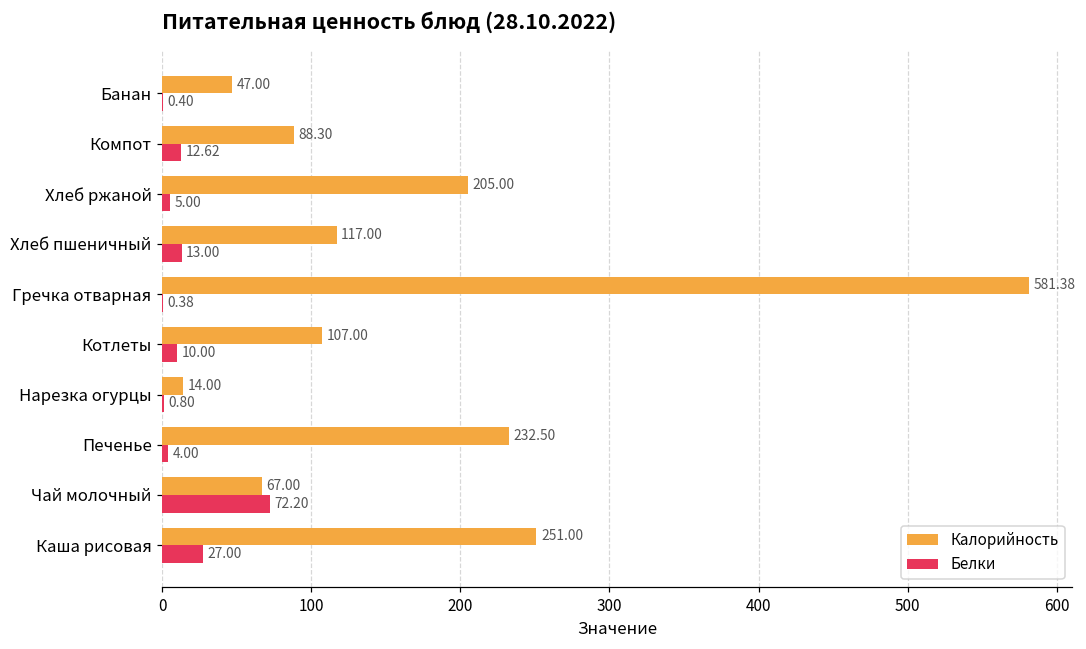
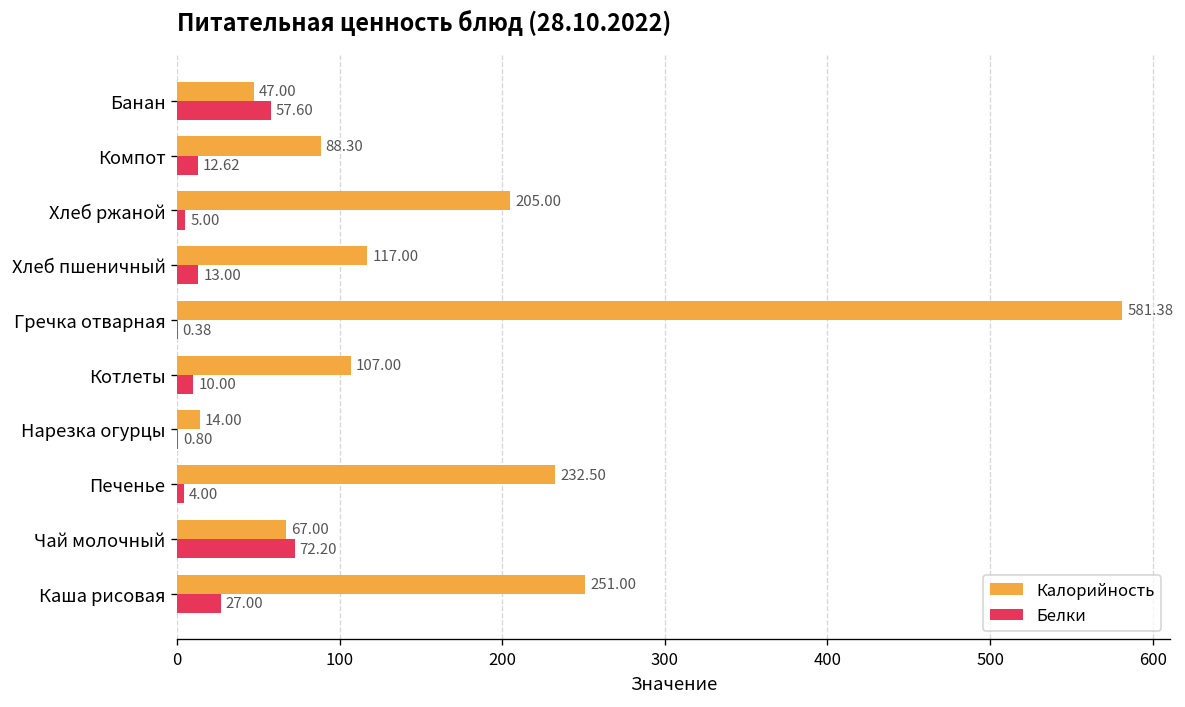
Белки, Банан: 0.40 -> 57.60
